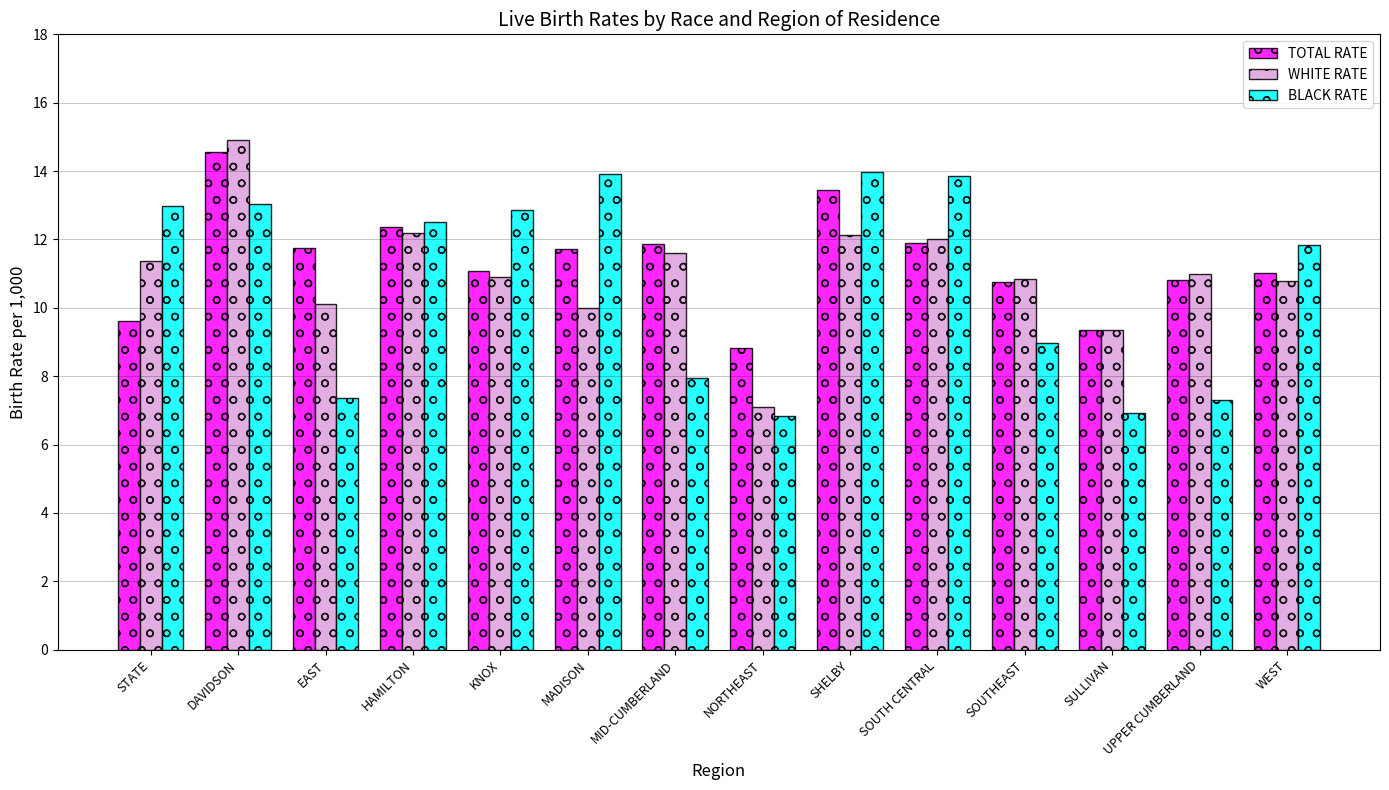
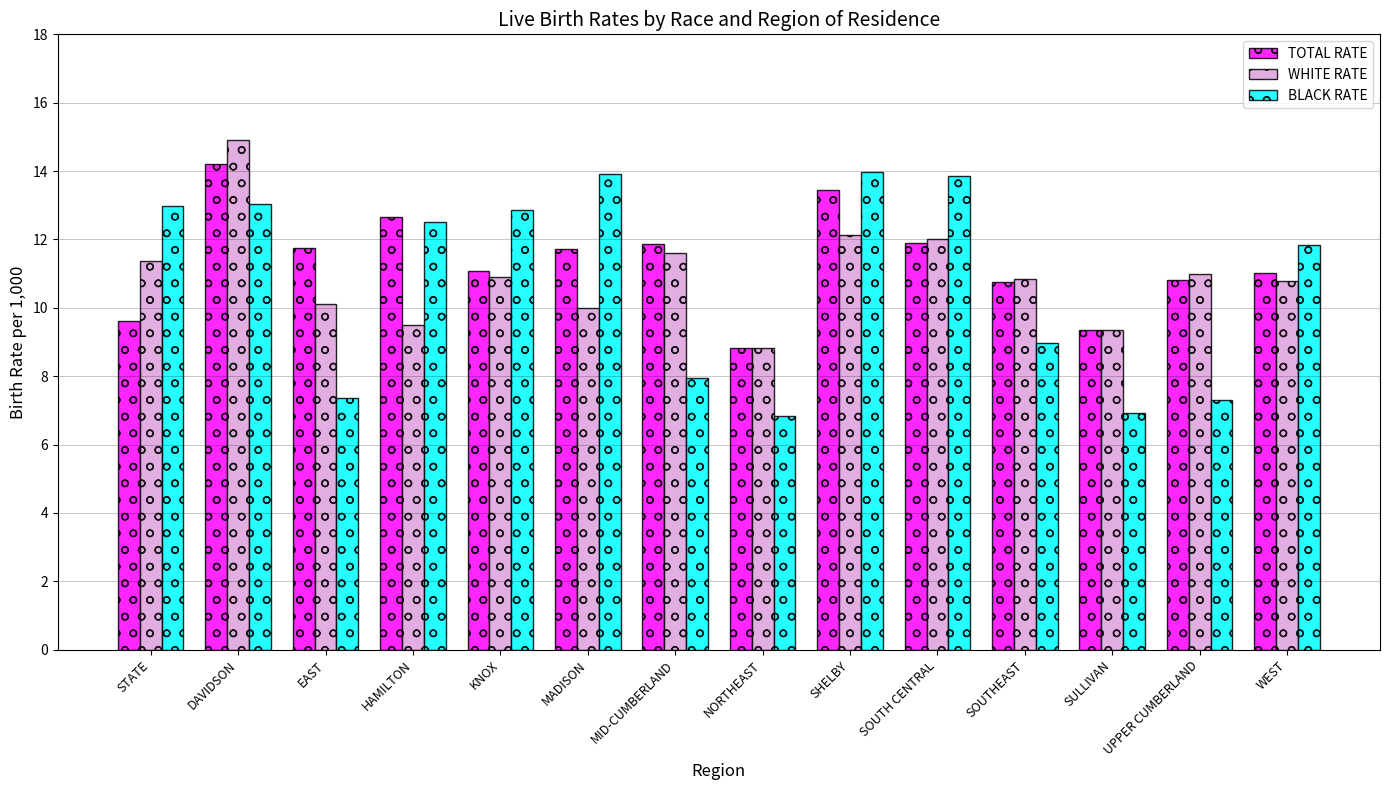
TOTAL RATE, DAVIDSON: 14.6 -> 14.2
TOTAL RATE, HAMILTON: 12.4 -> 12.7
WHITE RATE, HAMILTON: 12.2 -> 9.5
WHITE RATE, NORTHEAST: 7.1 -> 8.8
